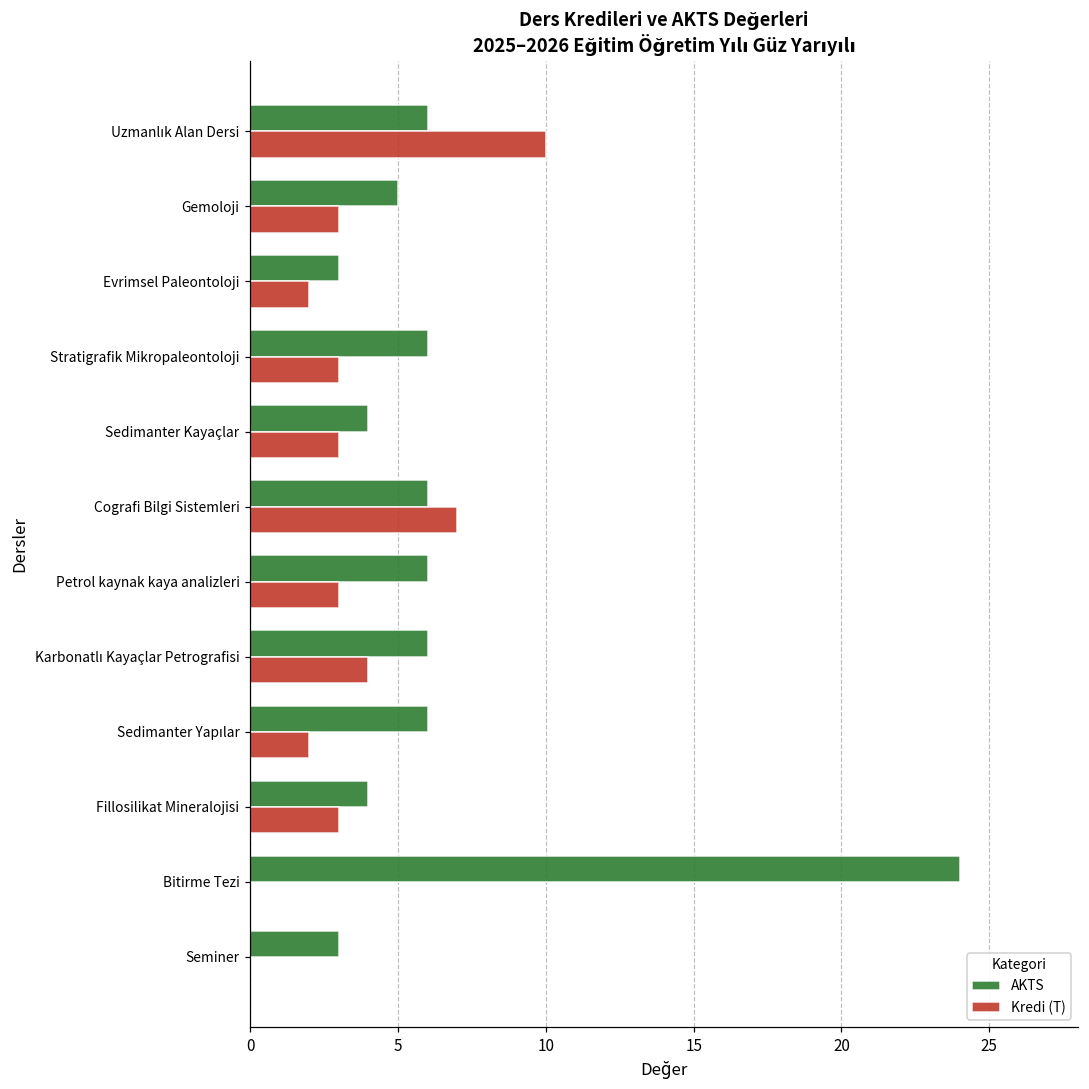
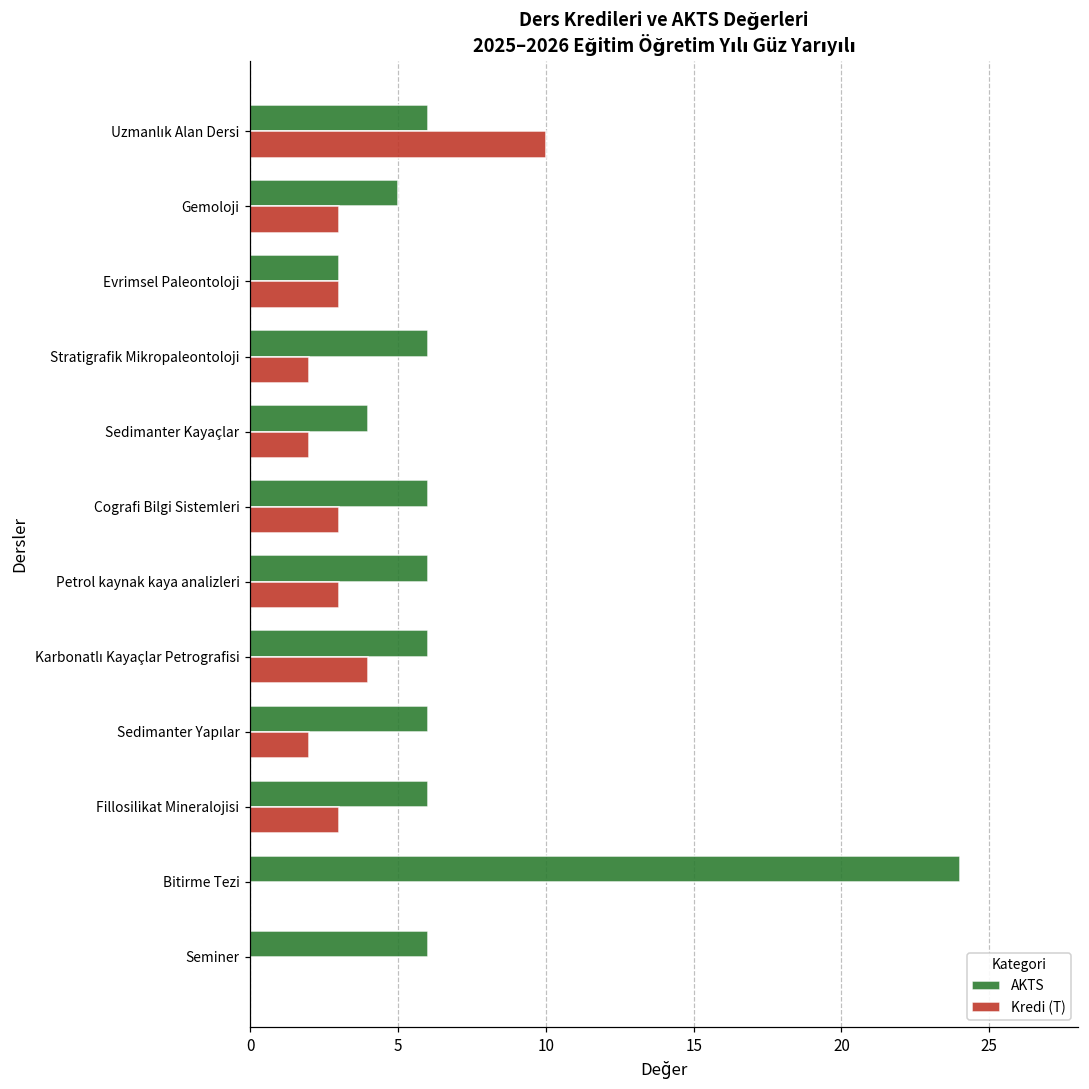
Kredi (T), Evrimsel Paleontoloji: 2 -> 3
Kredi (T), Stratigrafik Mikropaleontoloji: 3 -> 2
Kredi (T), Sedimanter Kayaçlar: 3 -> 2
Kredi (T), Cografi Bilgi Sistemleri: 7 -> 3
AKTS, Fillosilikat Mineralojisi: 4 -> 6
AKTS, Seminer: 3 -> 6
